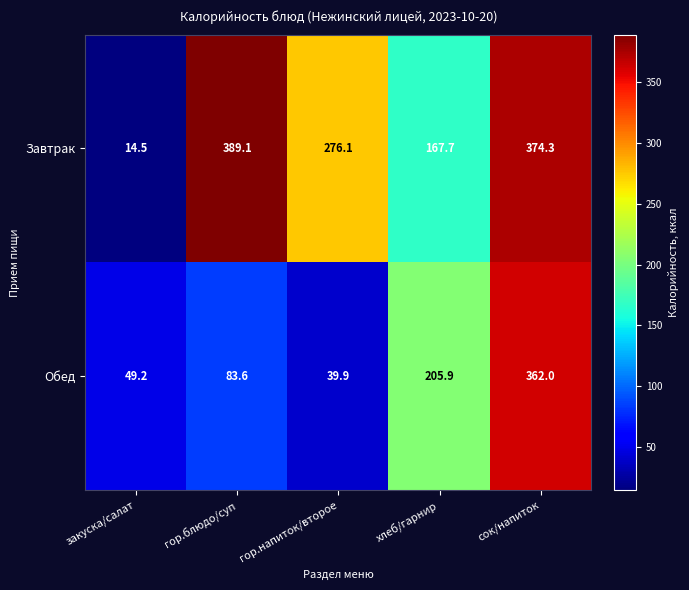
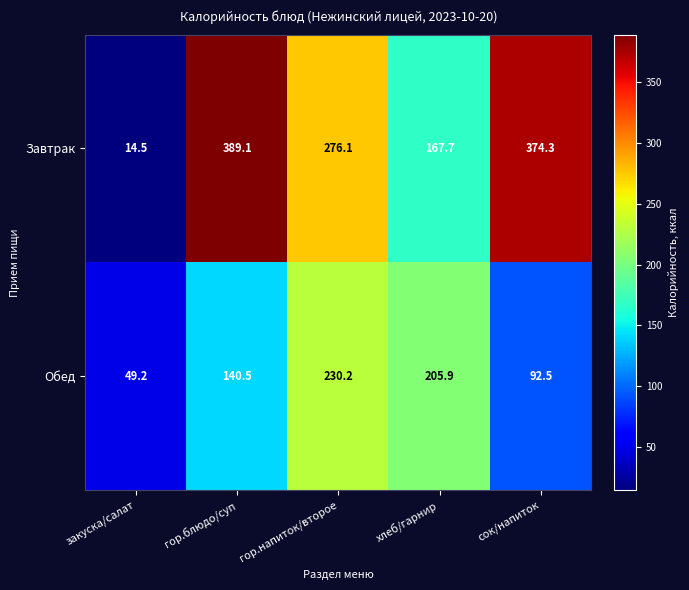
Обед, гор.блюдо/суп: 83.6 -> 140.5
Обед, гор.напиток/второе: 39.9 -> 230.2
Обед, сок/напиток: 362.0 -> 92.5
